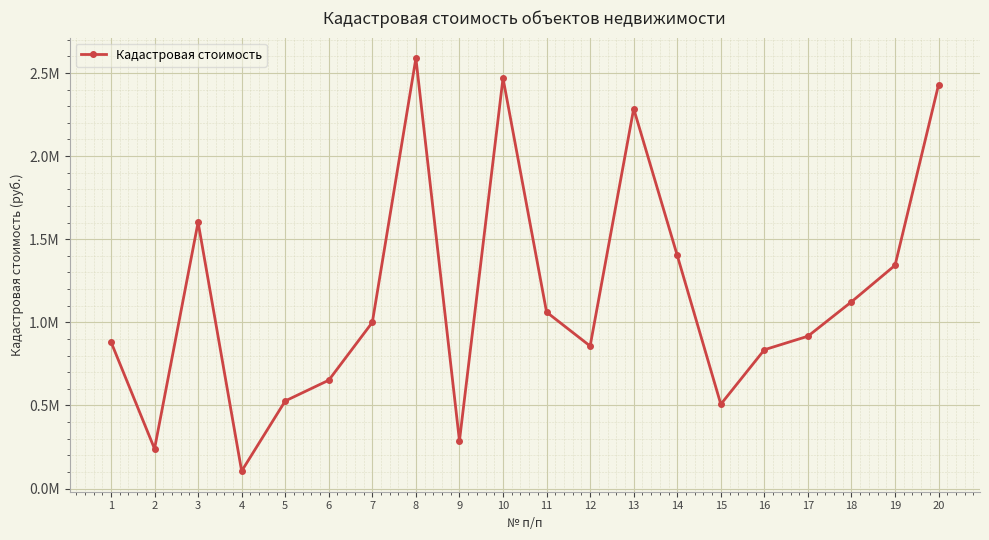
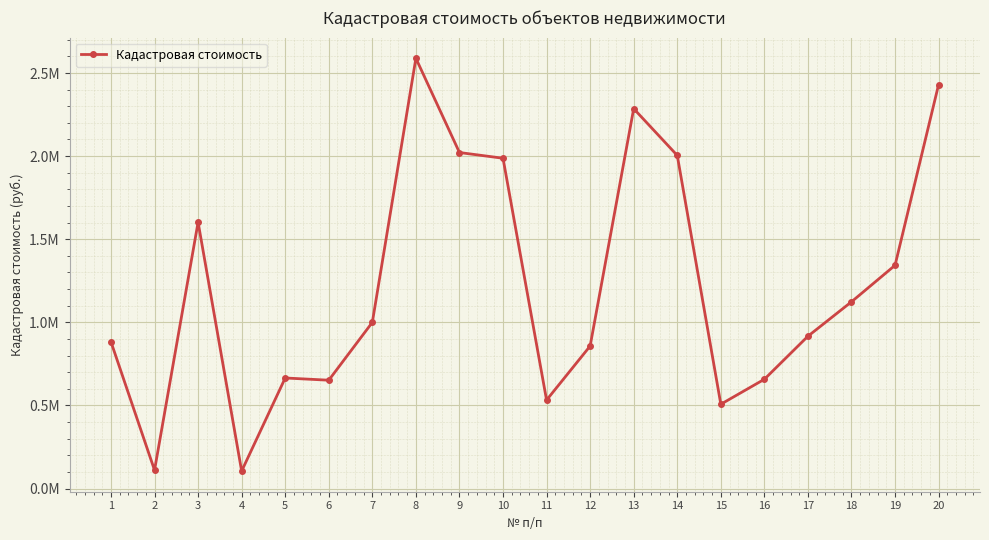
2: 240000 -> 110000
5: 530000 -> 670000
9: 290000 -> 2020000
10: 2470000 -> 1990000
11: 1060000 -> 530000
14: 1400000 -> 2000000
16: 840000 -> 660000
